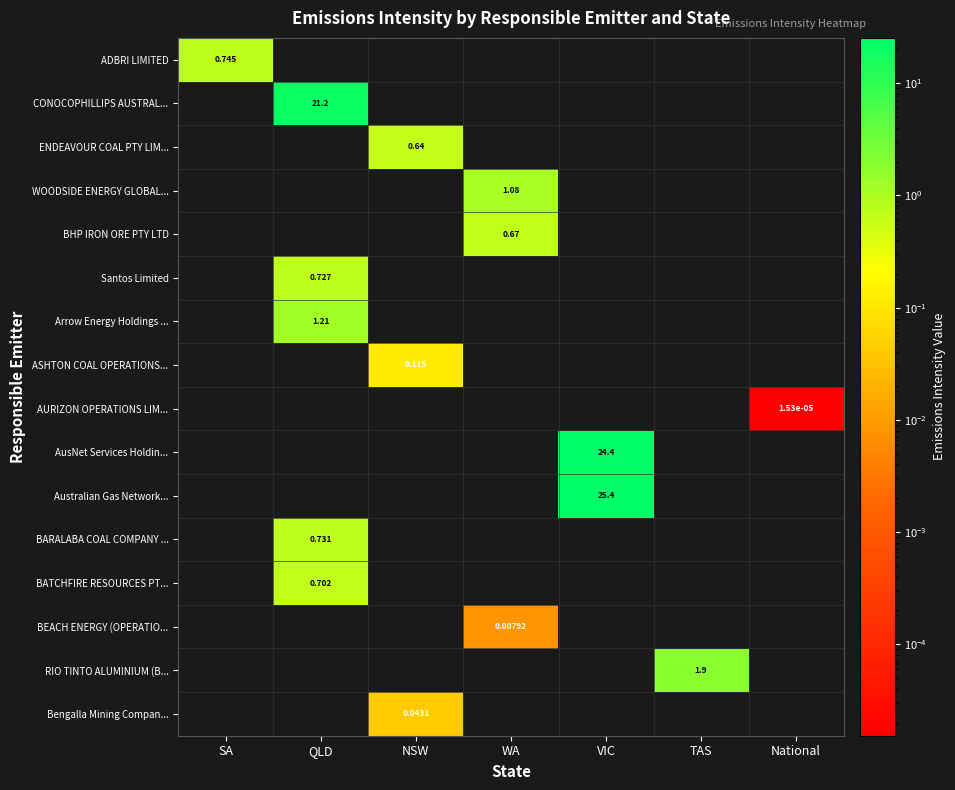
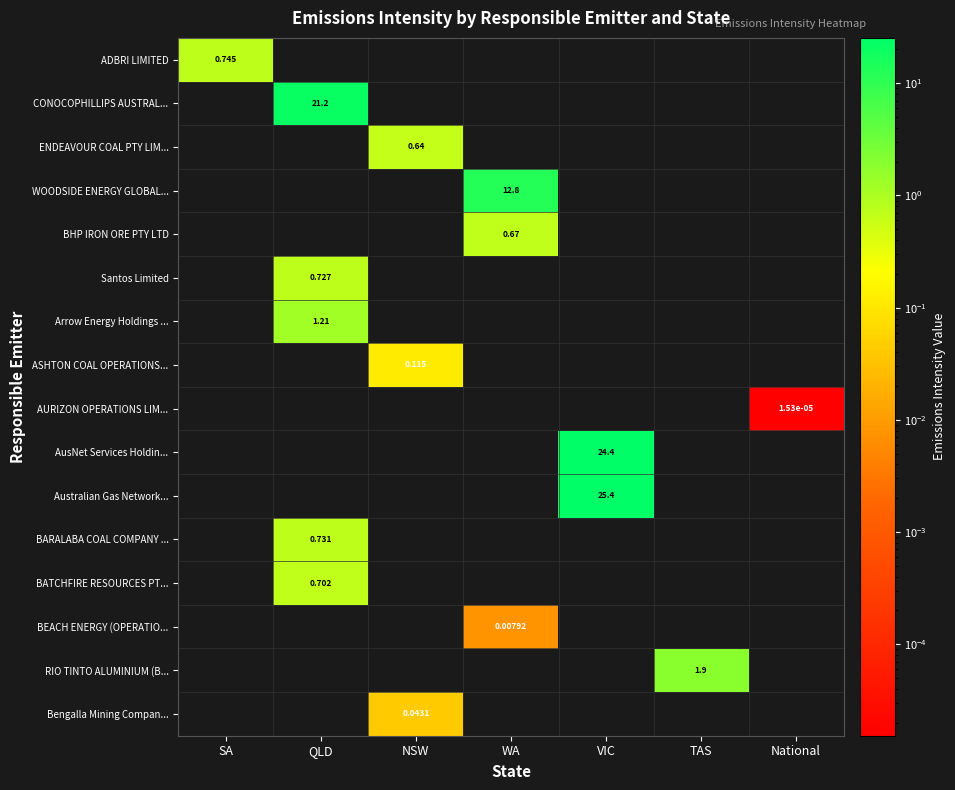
WOODSIDE ENERGY GLOBAL..., WA: 1.08 -> 12.8
